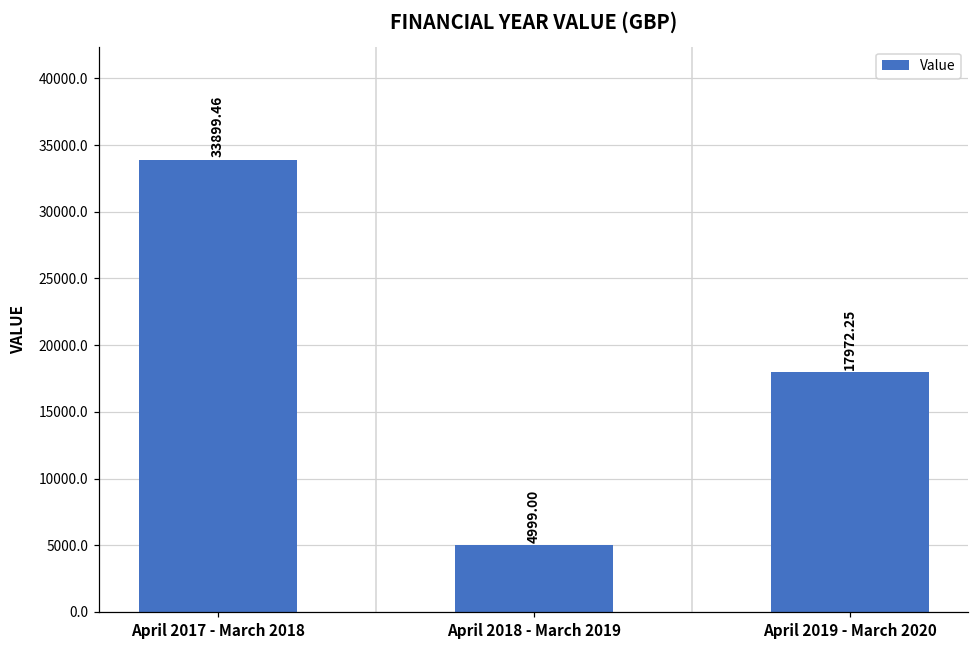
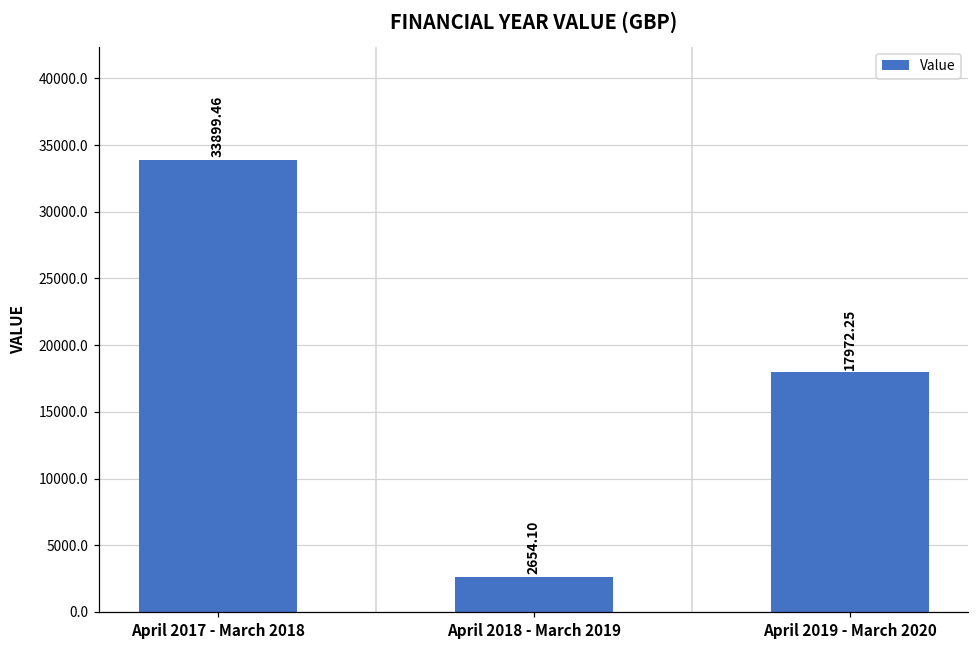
April 2018 - March 2019: 4999.00 -> 2654.10
